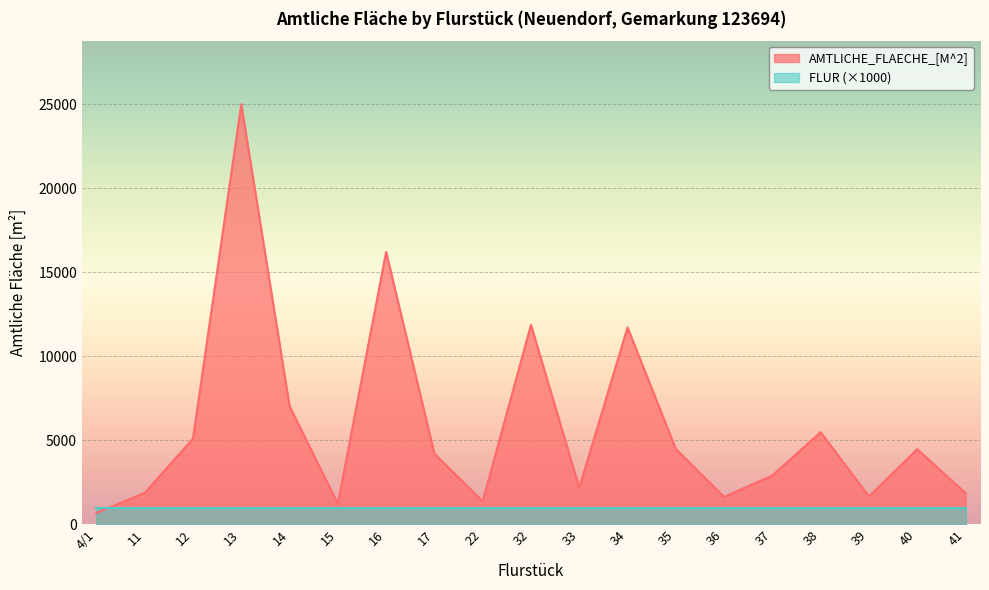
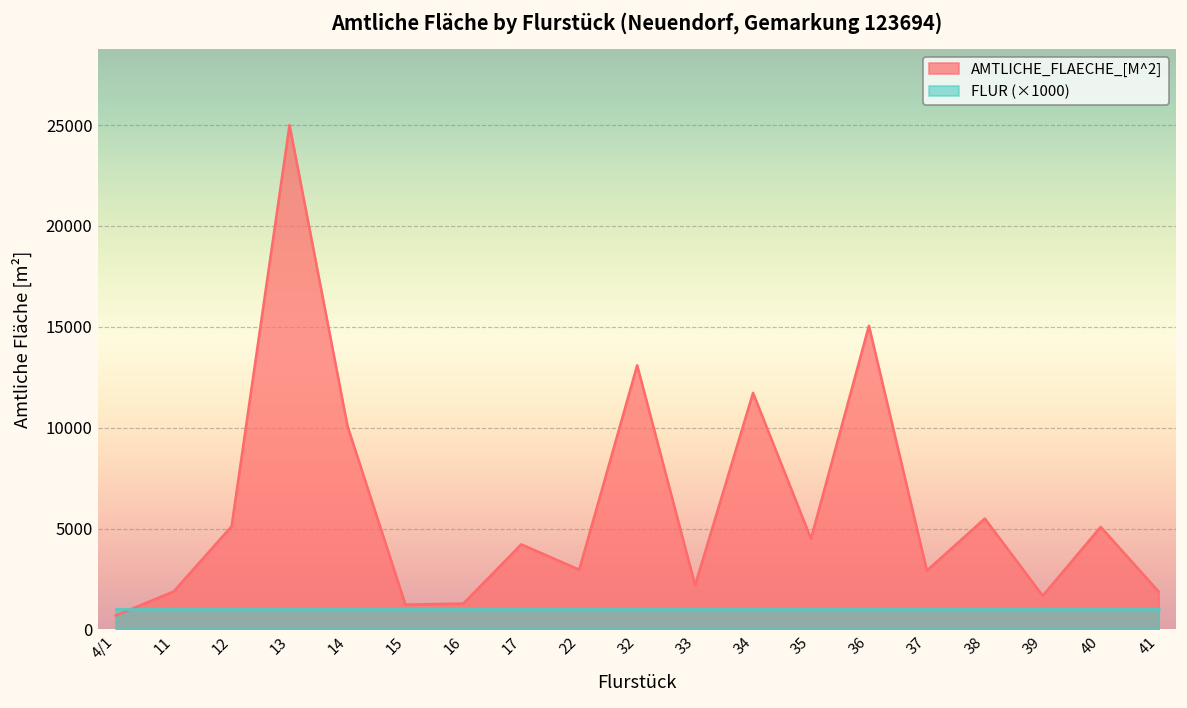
AMTLICHE_FLAECHE_[M^2], 14: 7100 -> 10100
AMTLICHE_FLAECHE_[M^2], 16: 16200 -> 1300
AMTLICHE_FLAECHE_[M^2], 22: 1400 -> 3000
AMTLICHE_FLAECHE_[M^2], 32: 11900 -> 13100
AMTLICHE_FLAECHE_[M^2], 36: 1600 -> 15000
AMTLICHE_FLAECHE_[M^2], 40: 4500 -> 5100
